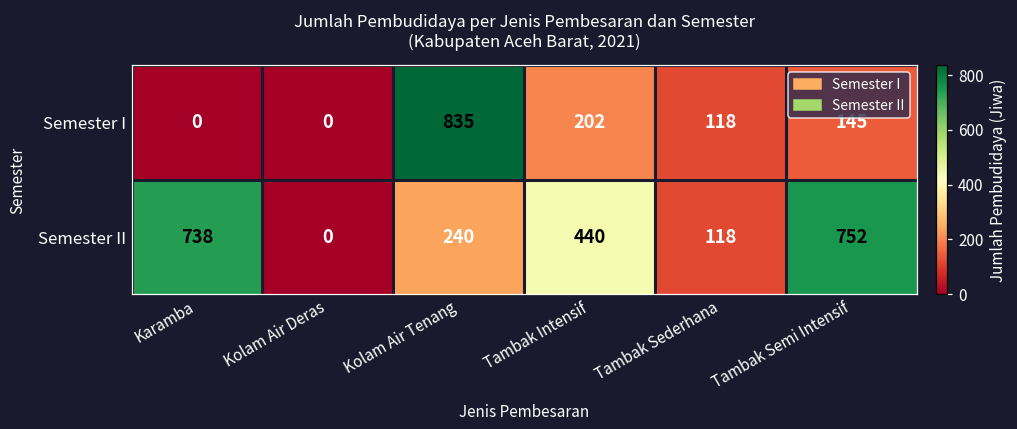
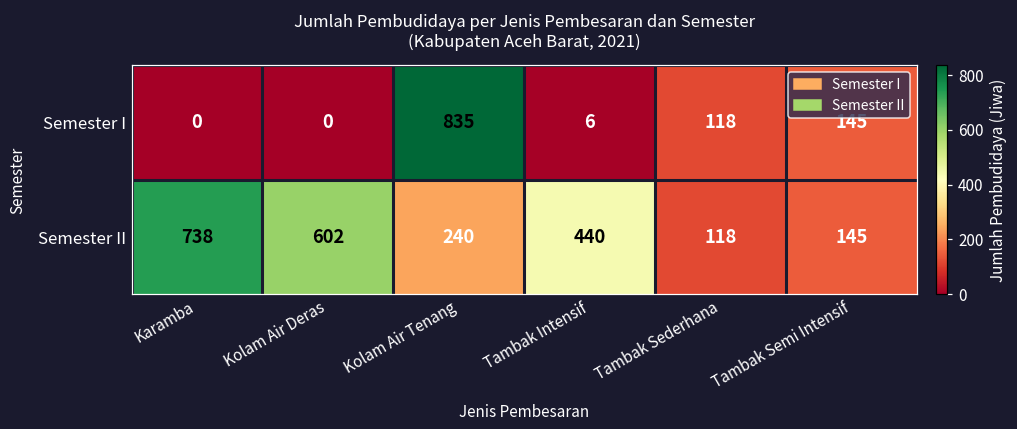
Semester I, Tambak Intensif: 202 -> 6
Semester II, Kolam Air Deras: 0 -> 602
Semester II, Tambak Semi Intensif: 752 -> 145
